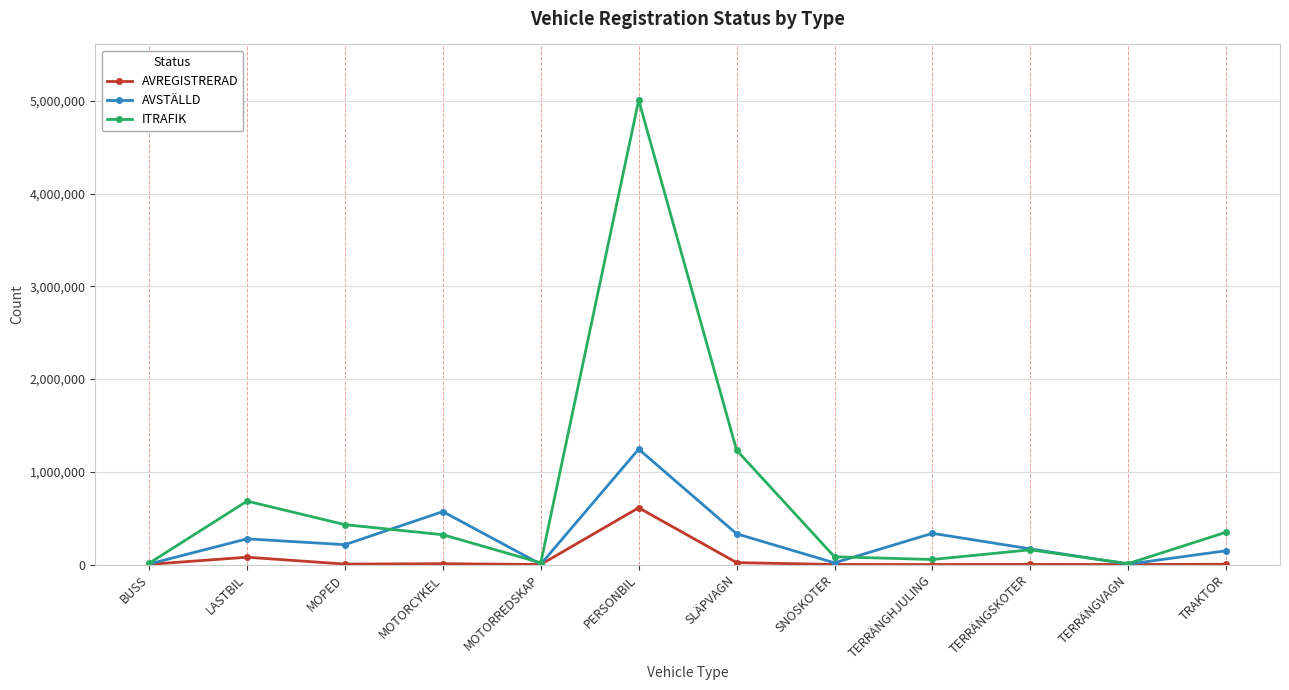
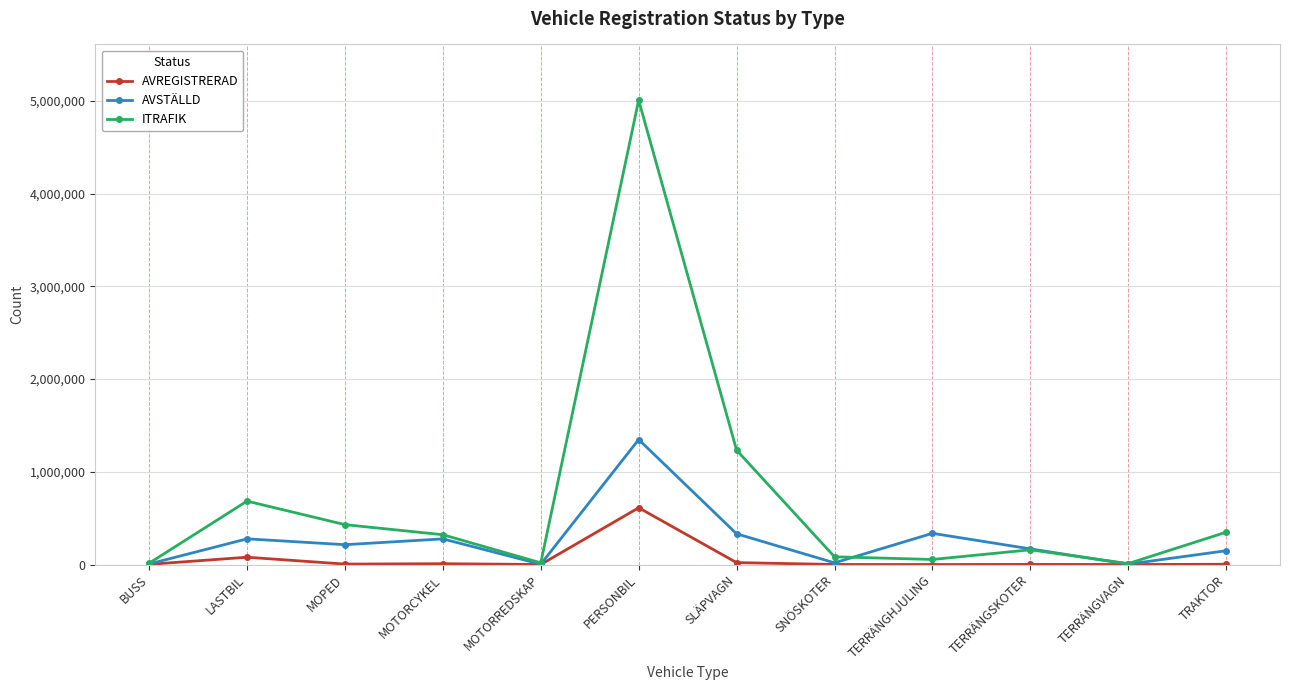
AVSTÄLLD, MOTORCYKEL: 600,000 -> 300,000
AVSTÄLLD, PERSONBIL: 1,200,000 -> 1,300,000
